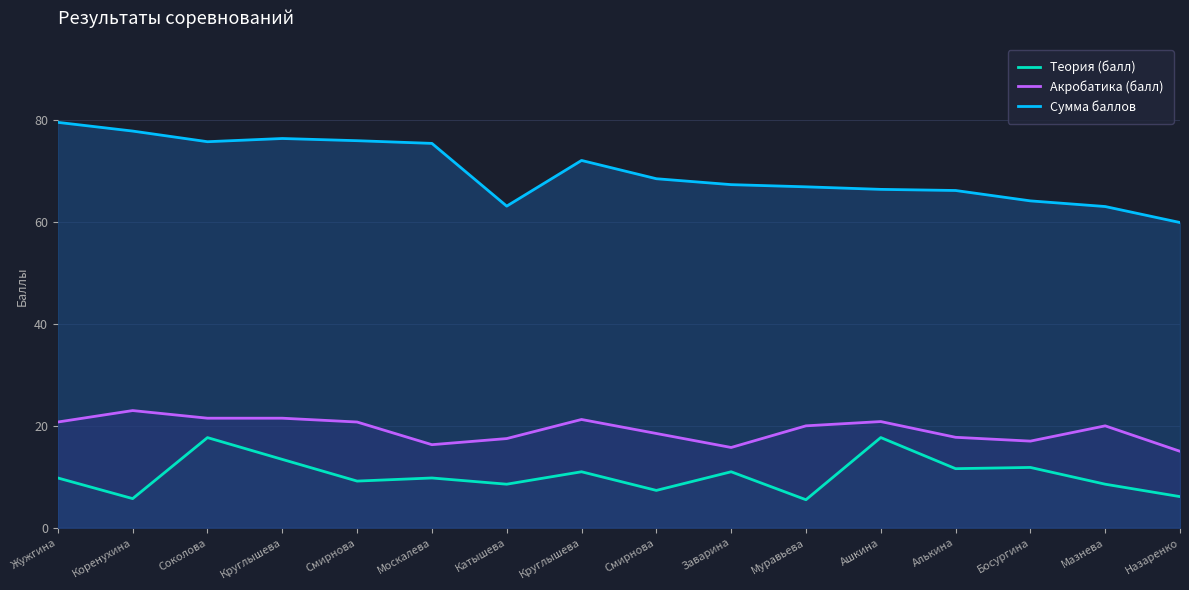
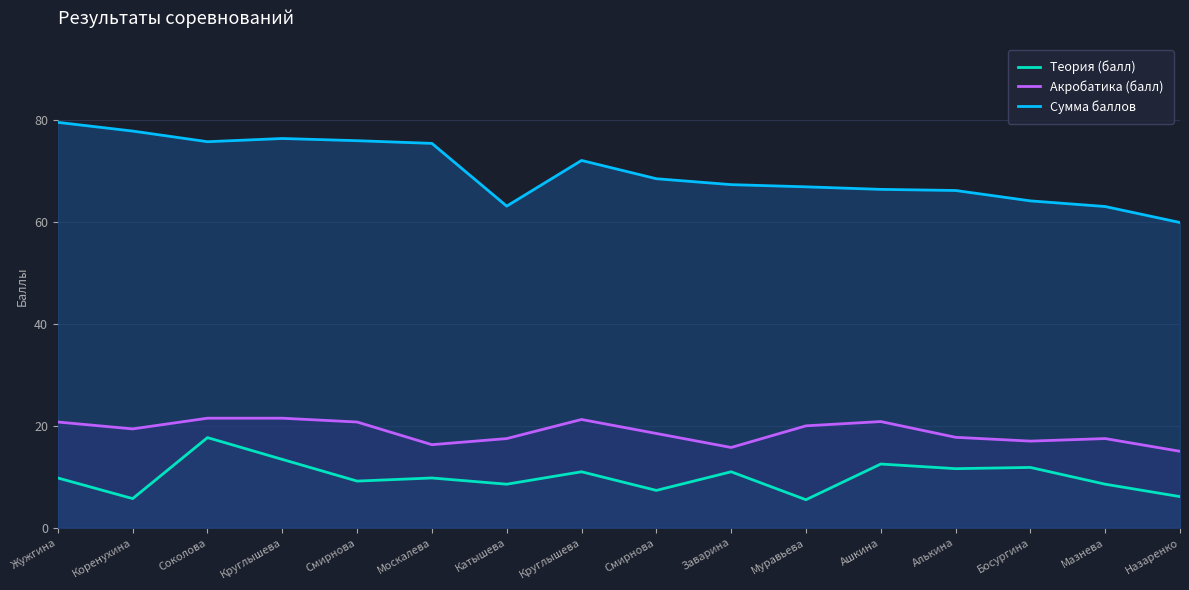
Акробатика (балл), Коренухина: 23 -> 19
Теория (балл), Ашкина: 18 -> 13
Акробатика (балл), Мазнева: 20 -> 18
